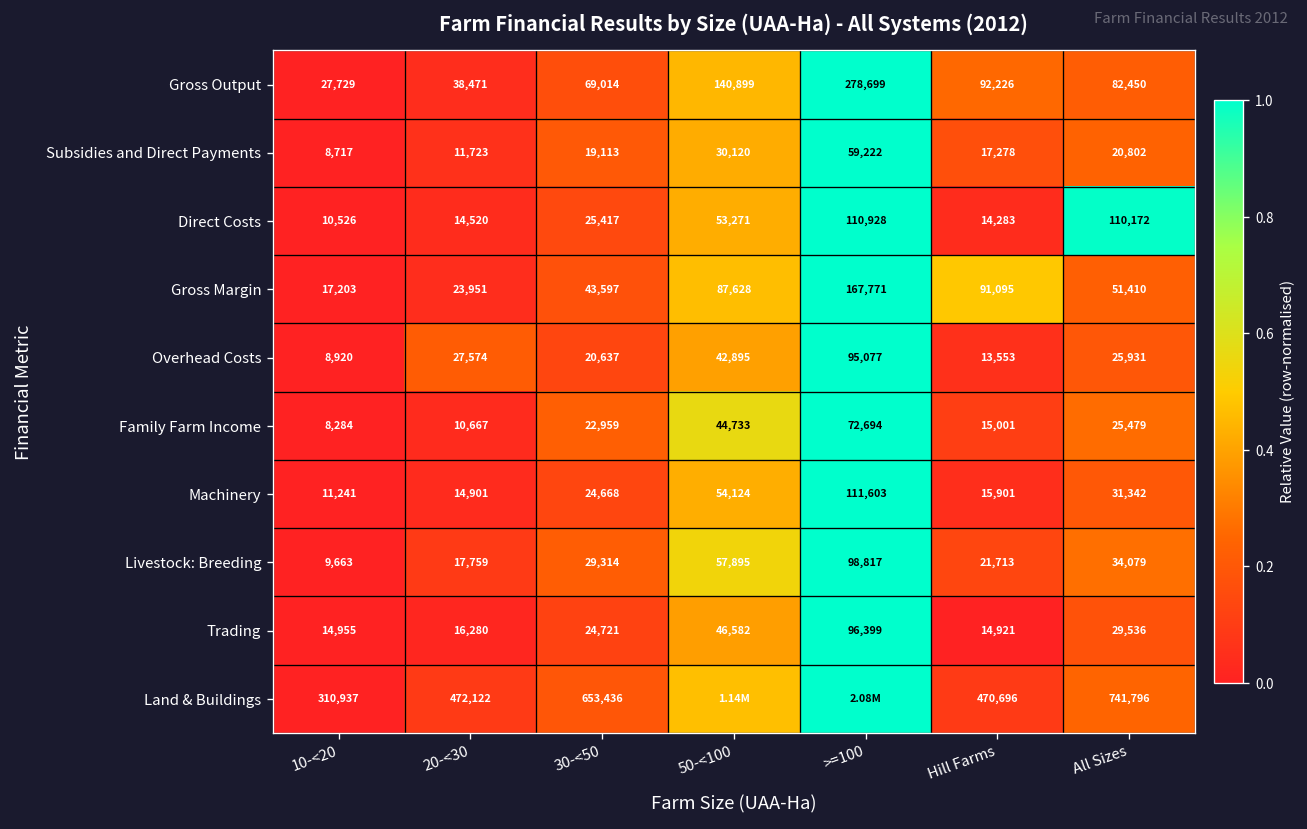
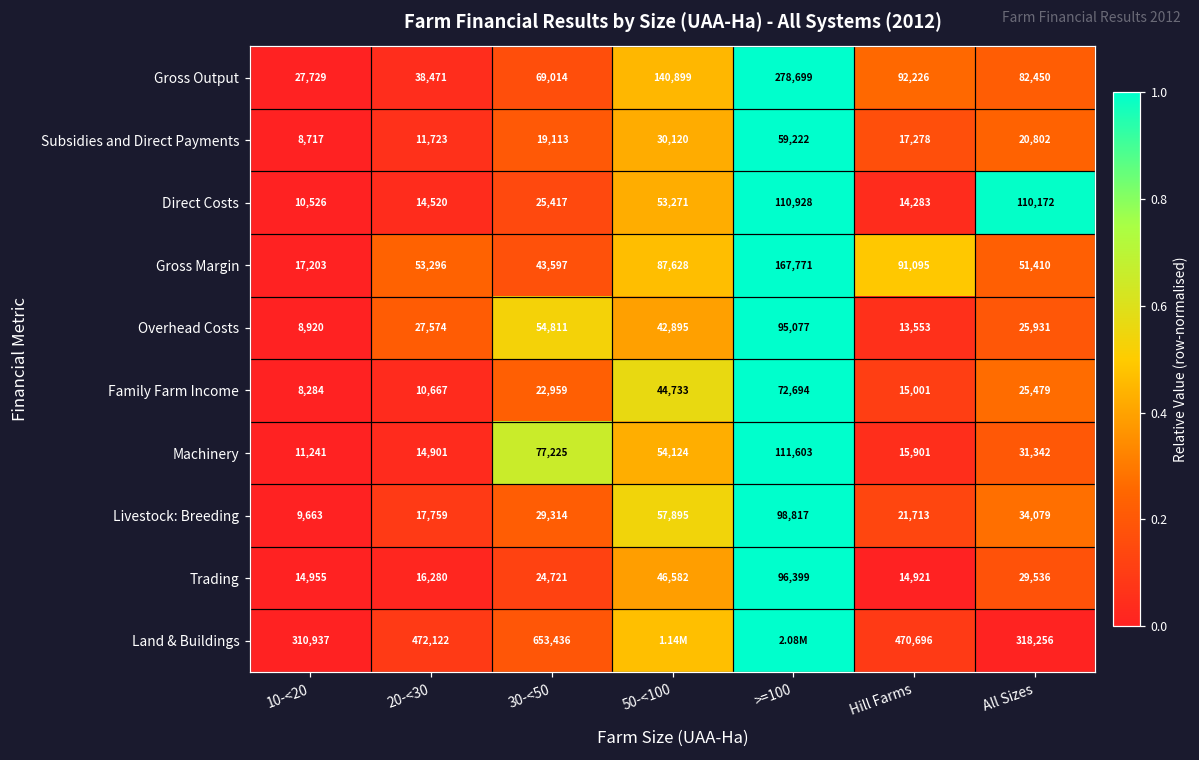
Gross Margin, 20-<30: 23,951 -> 53,296
Overhead Costs, 30-<50: 20,637 -> 54,811
Machinery, 30-<50: 24,668 -> 77,225
Land & Buildings, All Sizes: 741,796 -> 318,256
